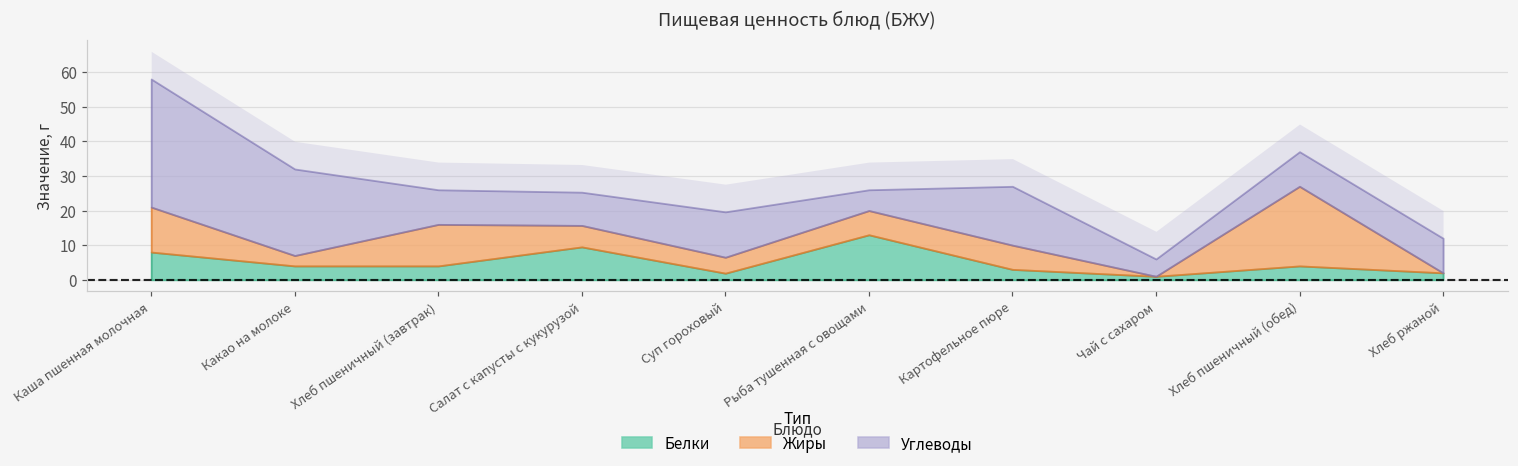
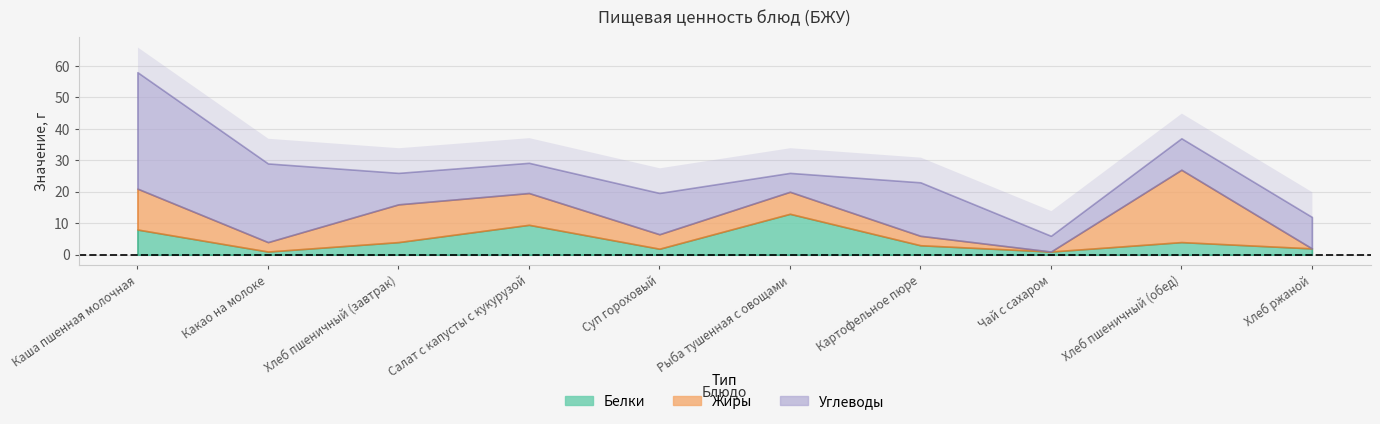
Белки, Какао на молоке: 4 -> 1
Жиры, Салат с капусты с кукурузой: 6 -> 10
Жиры, Картофельное пюре: 7 -> 3
